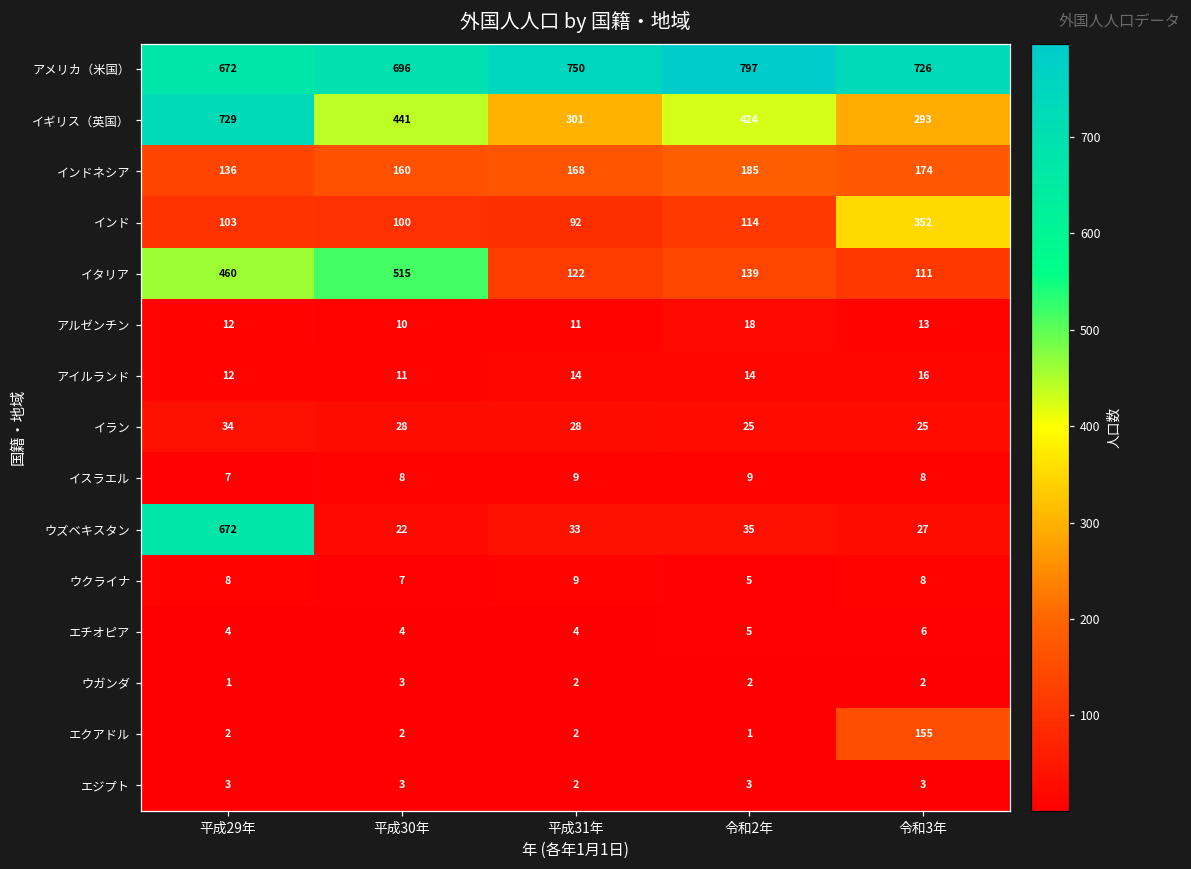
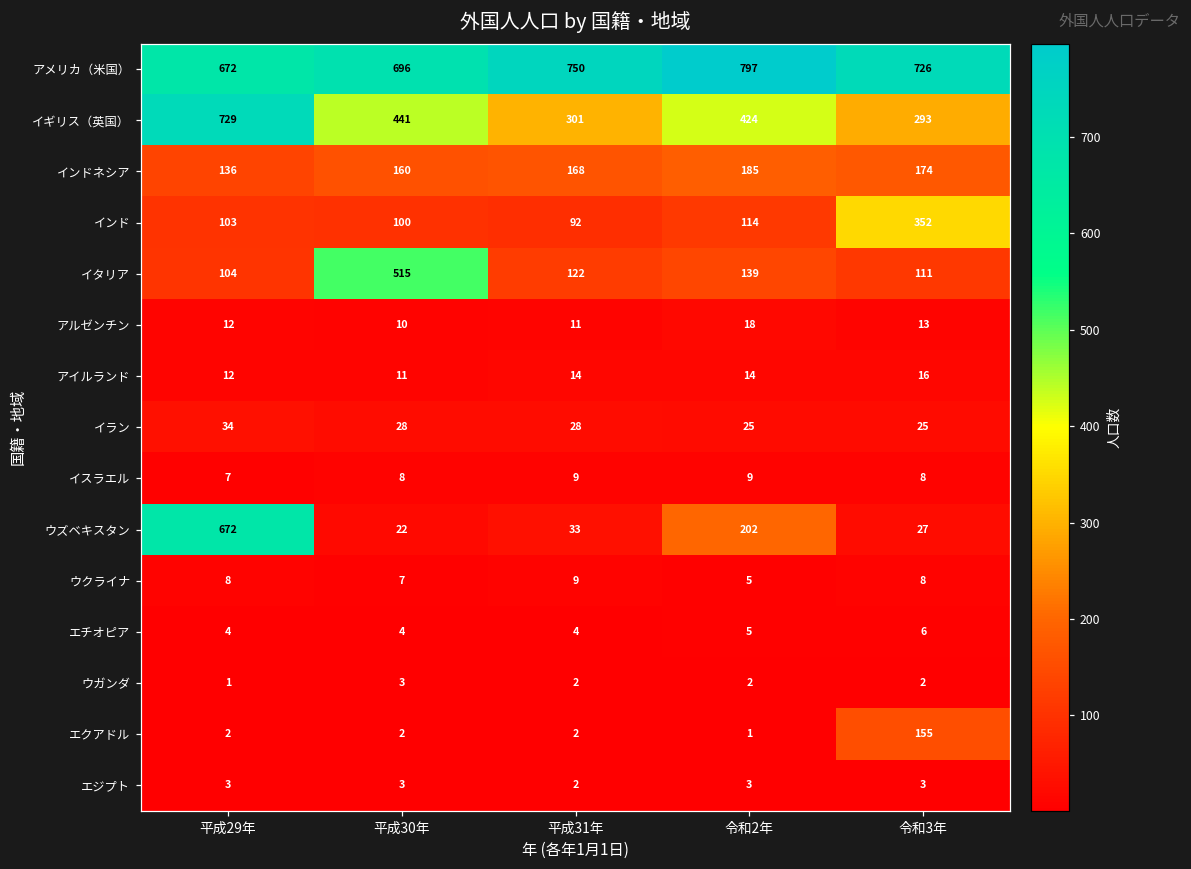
イタリア, 平成29年: 460 -> 104
ウズベキスタン, 令和2年: 35 -> 202
